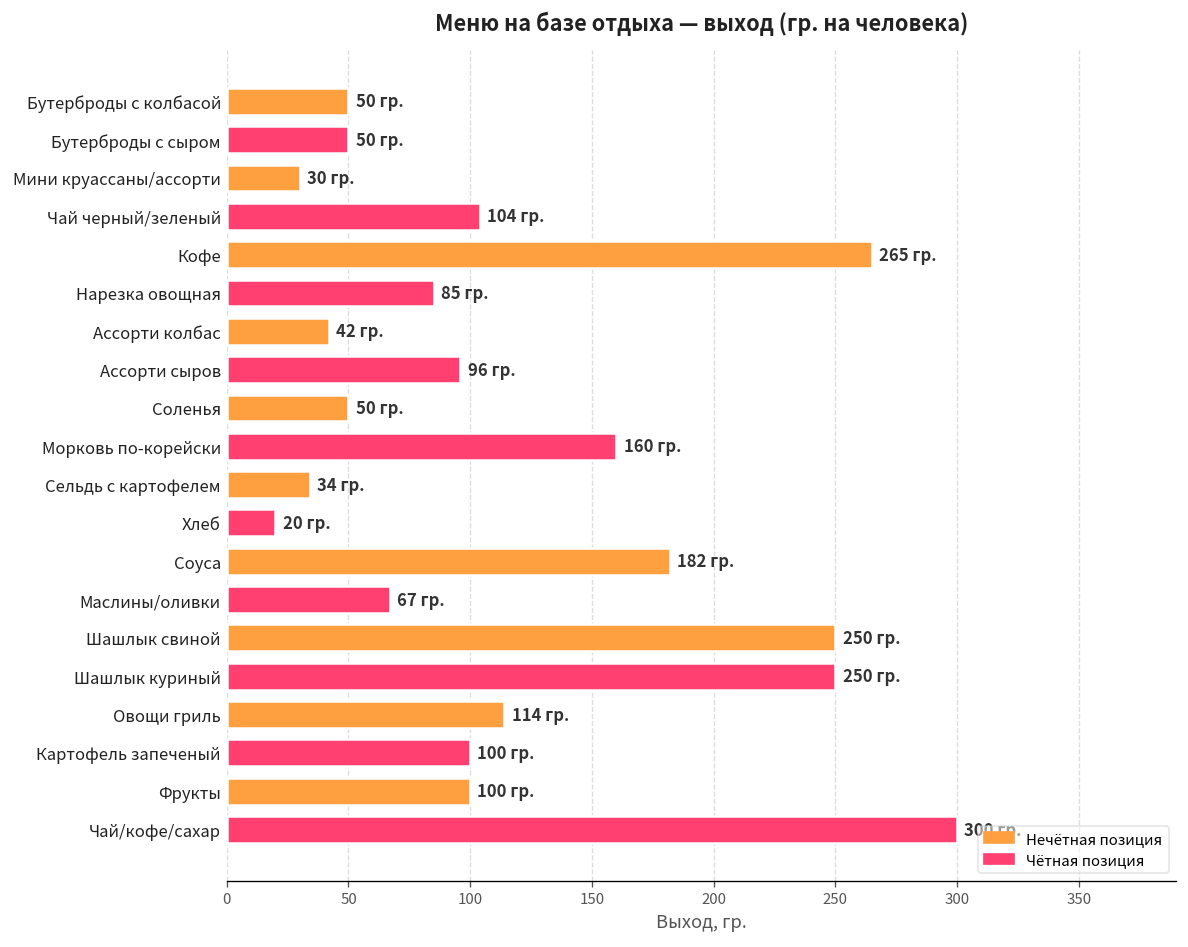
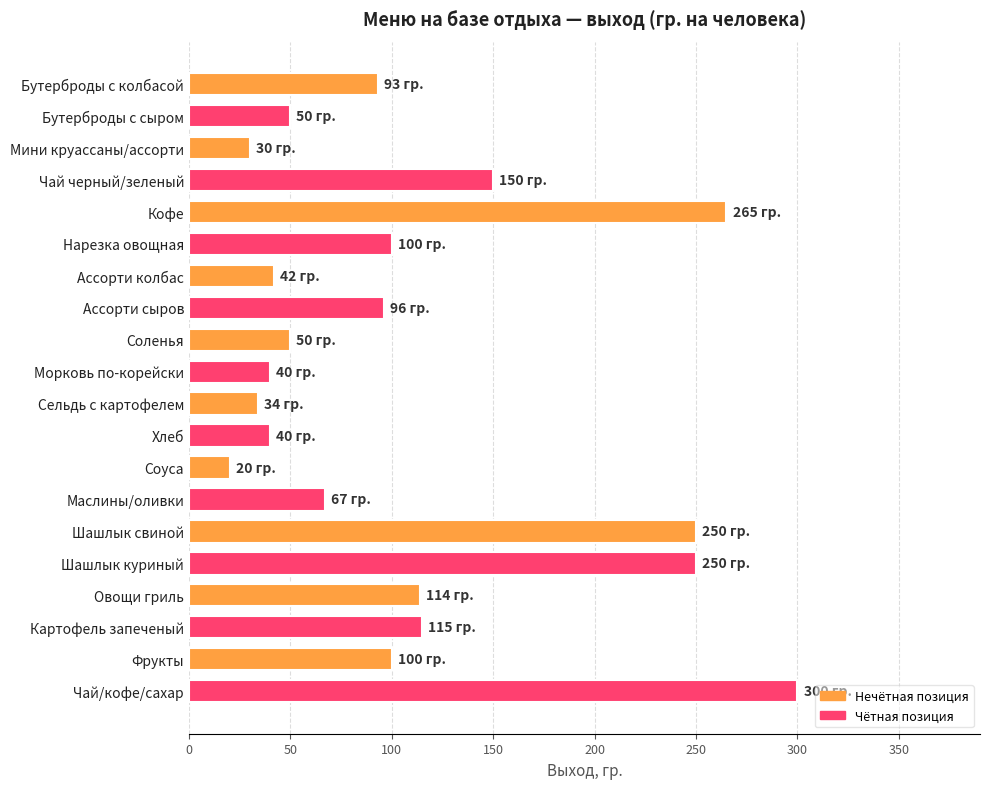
Бутерброды с колбасой: 50 -> 93
Чай черный/зеленый: 104 -> 150
Нарезка овощная: 85 -> 100
Морковь по-корейски: 160 -> 40
Хлеб: 20 -> 40
Соуса: 182 -> 20
Картофель запеченый: 100 -> 115
